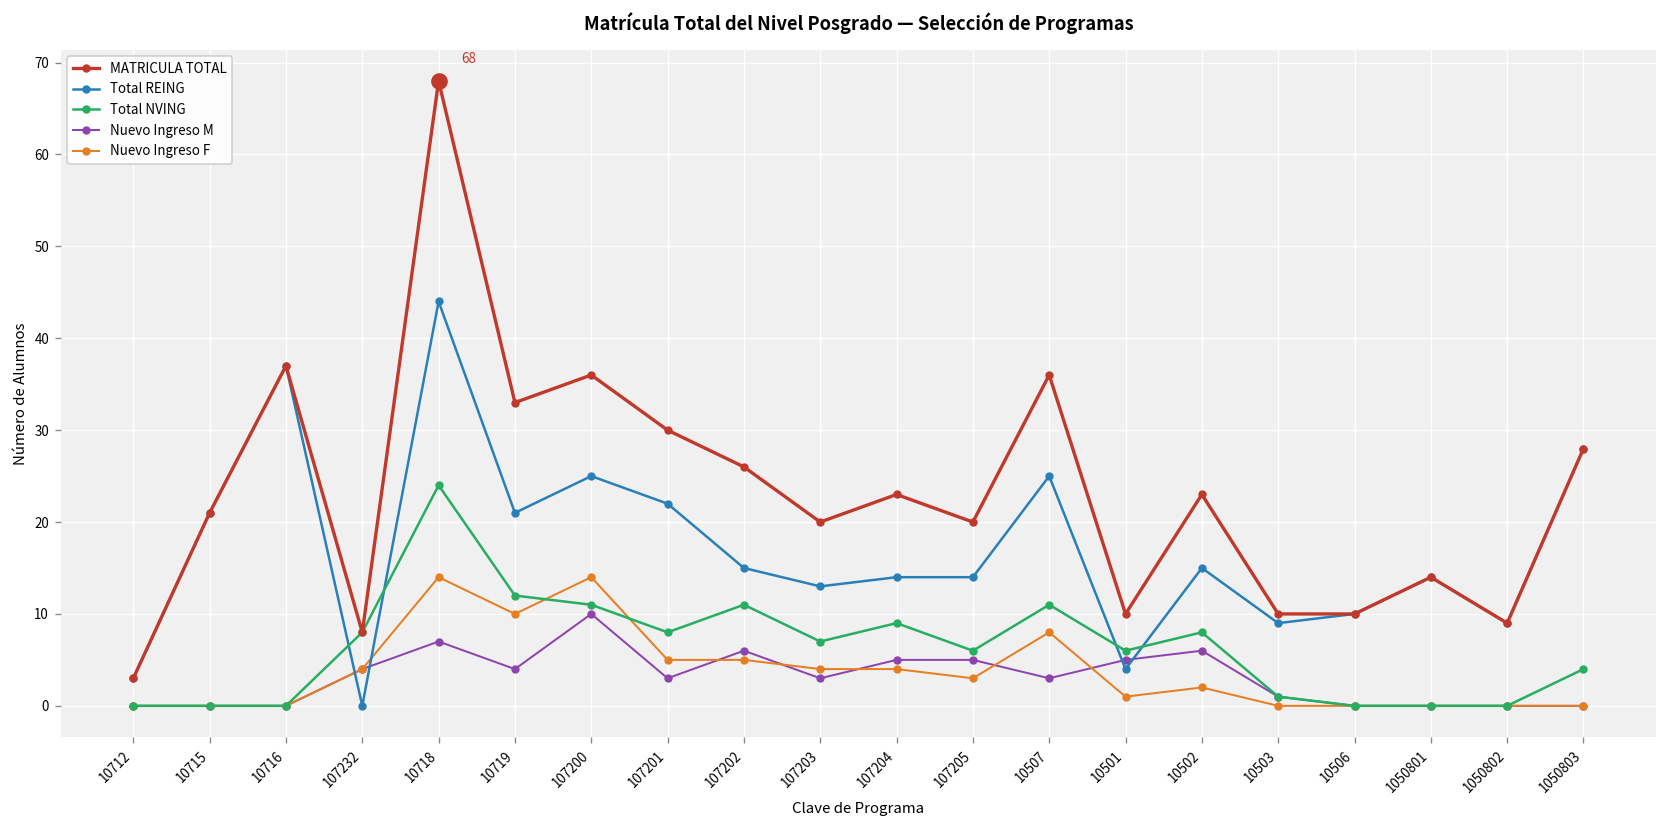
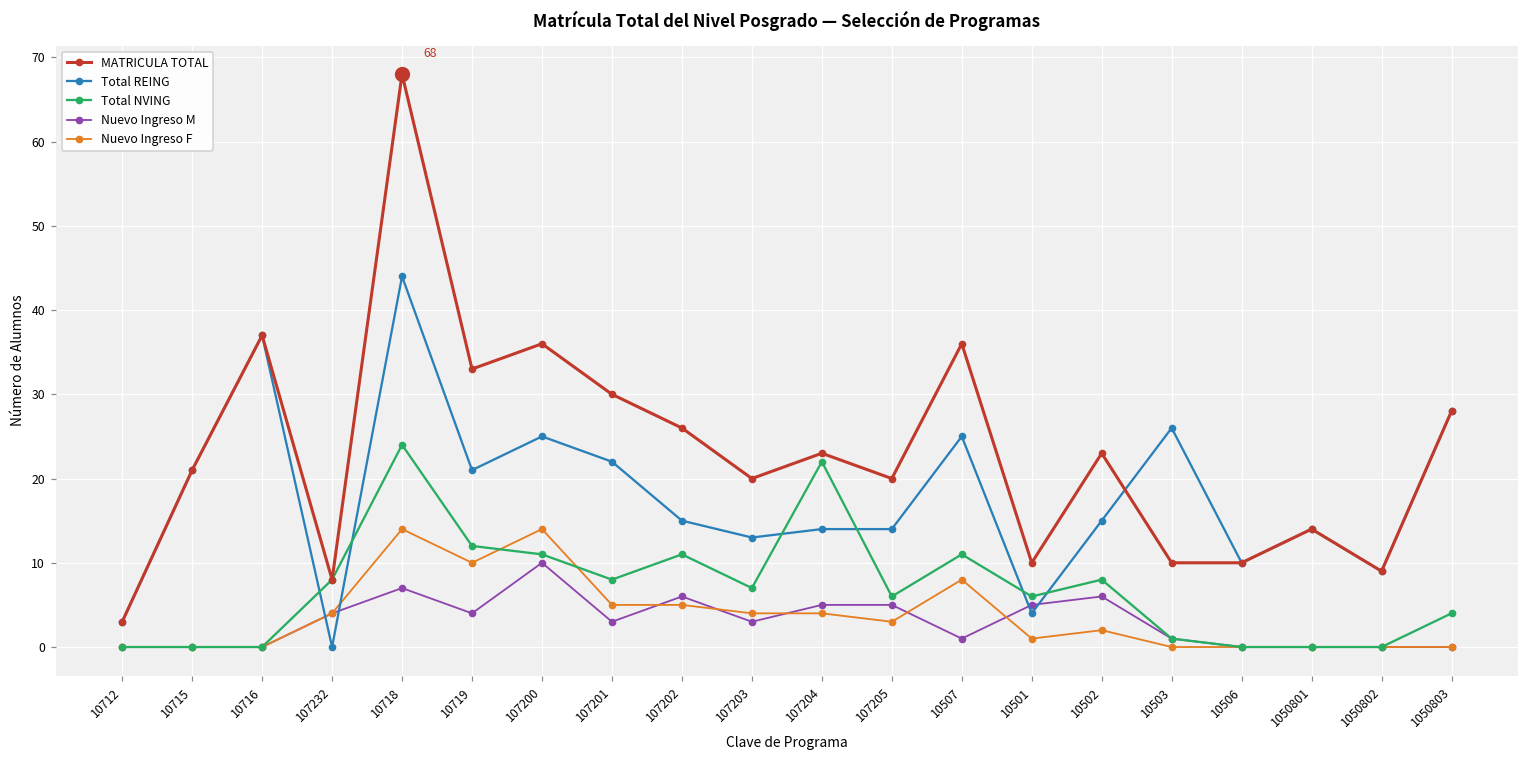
Total NVING, 107204: 9 -> 22
Nuevo Ingreso M, 10507: 3 -> 1
Total REING, 10503: 9 -> 26
